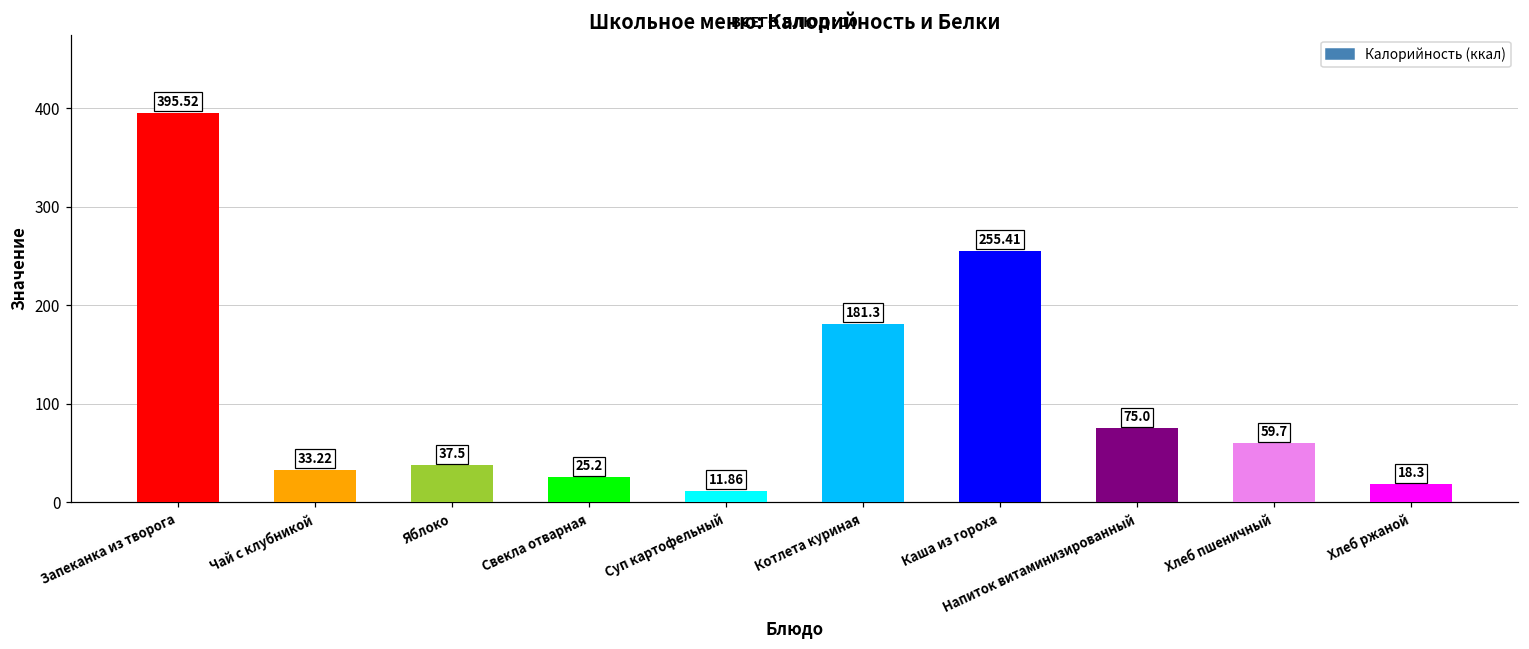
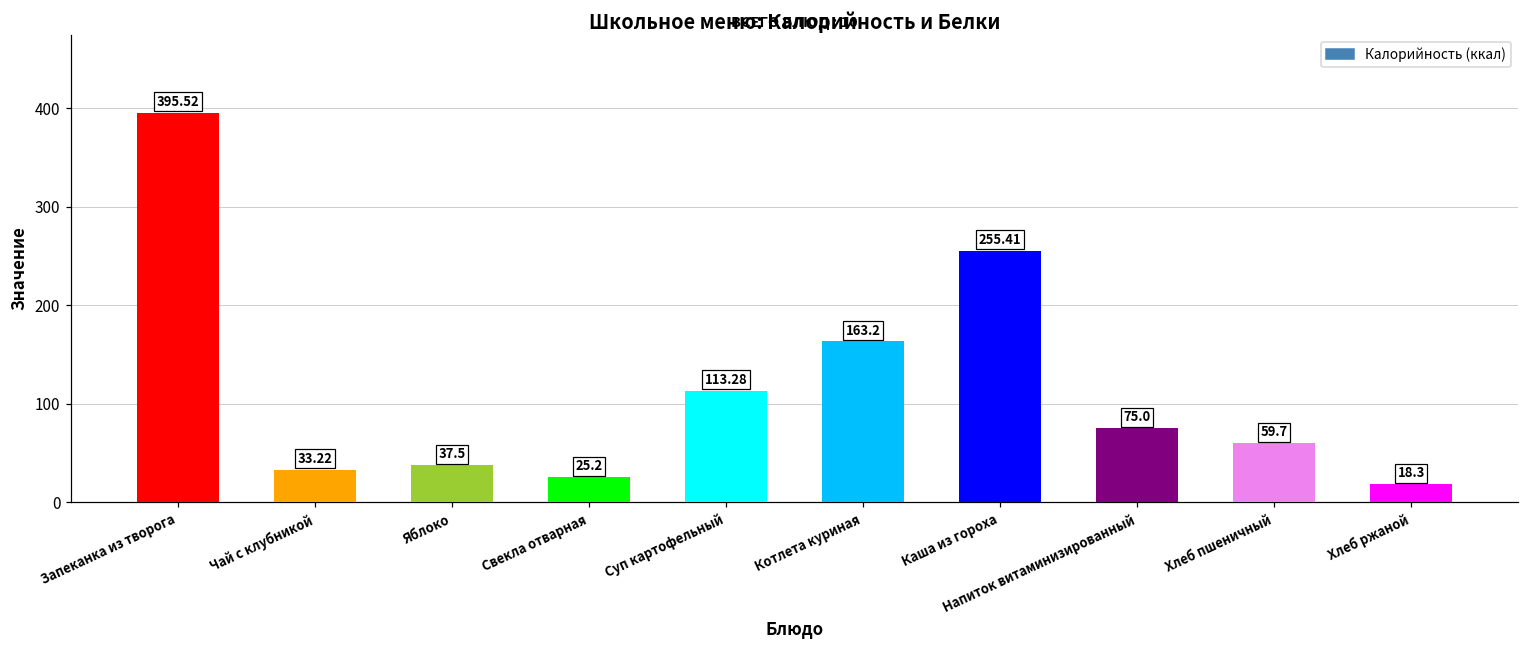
Суп картофельный: 11.86 -> 113.28
Котлета куриная: 181.3 -> 163.2
